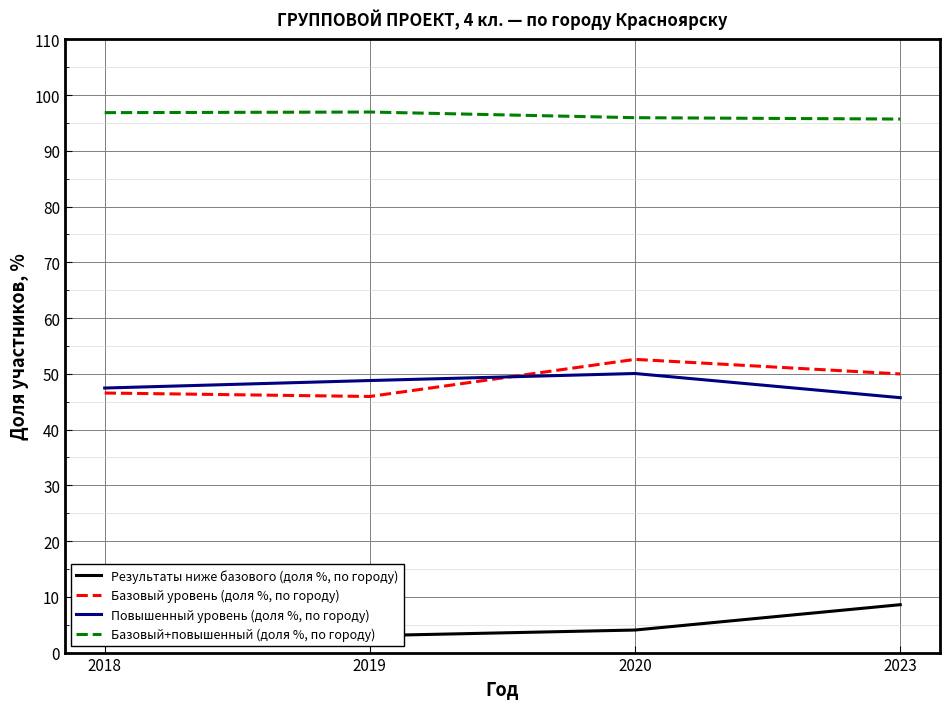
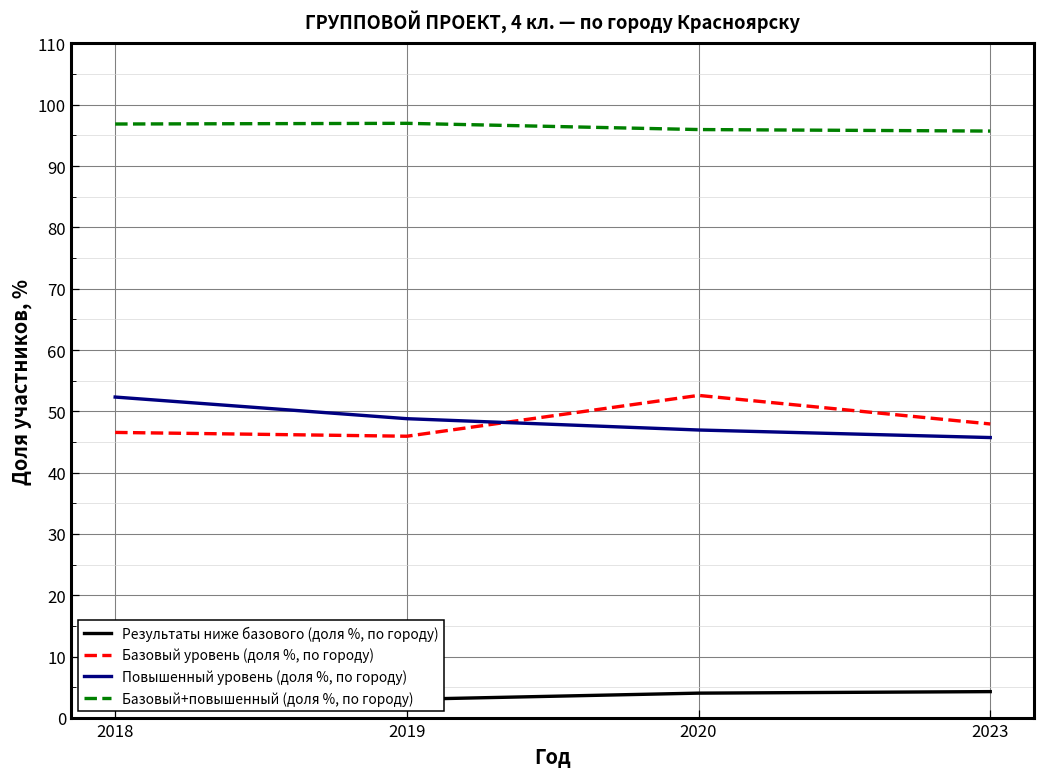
Повышенный уровень (доля %, по городу), 2018: 47 -> 52
Повышенный уровень (доля %, по городу), 2020: 50 -> 47
Результаты ниже базового (доля %, по городу), 2023: 9 -> 4
Базовый уровень (доля %, по городу), 2023: 50 -> 48
